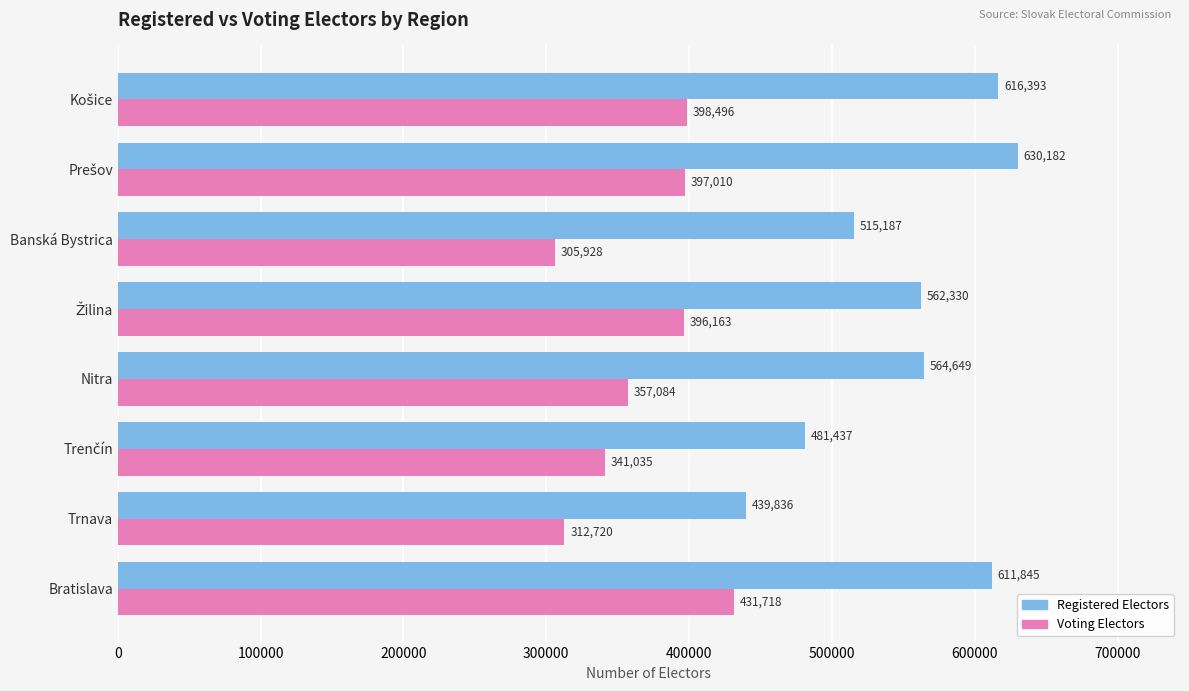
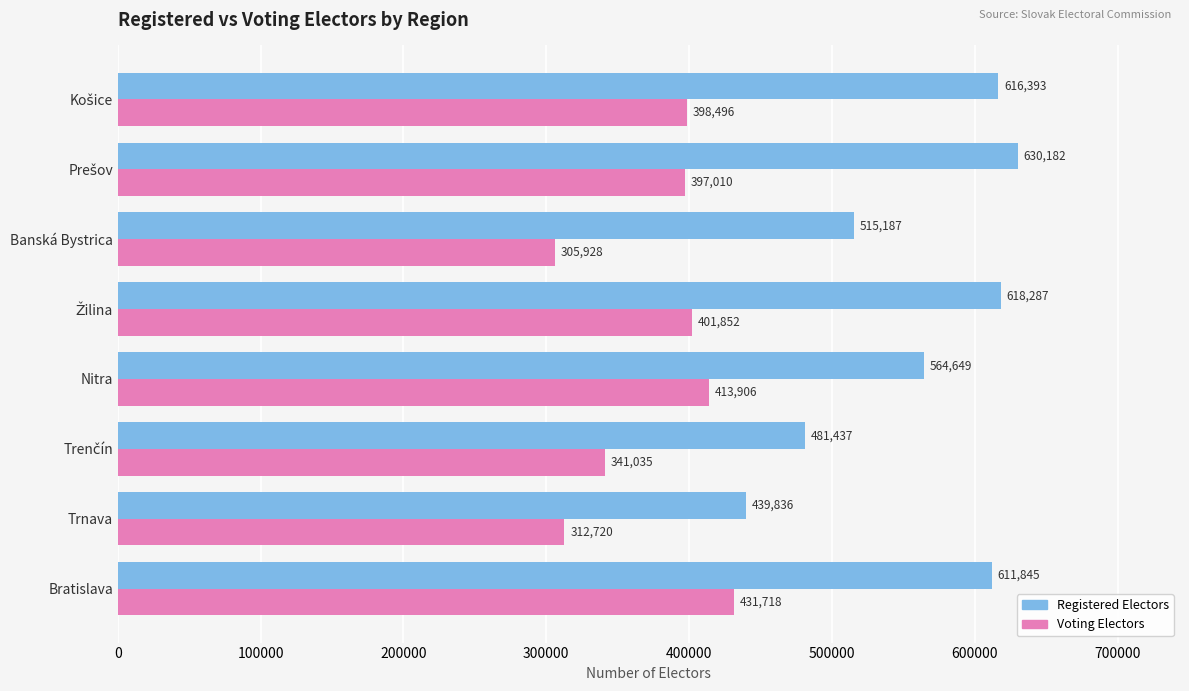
Registered Electors, Žilina: 562,330 -> 618,287
Voting Electors, Žilina: 396,163 -> 401,852
Voting Electors, Nitra: 357,084 -> 413,906
